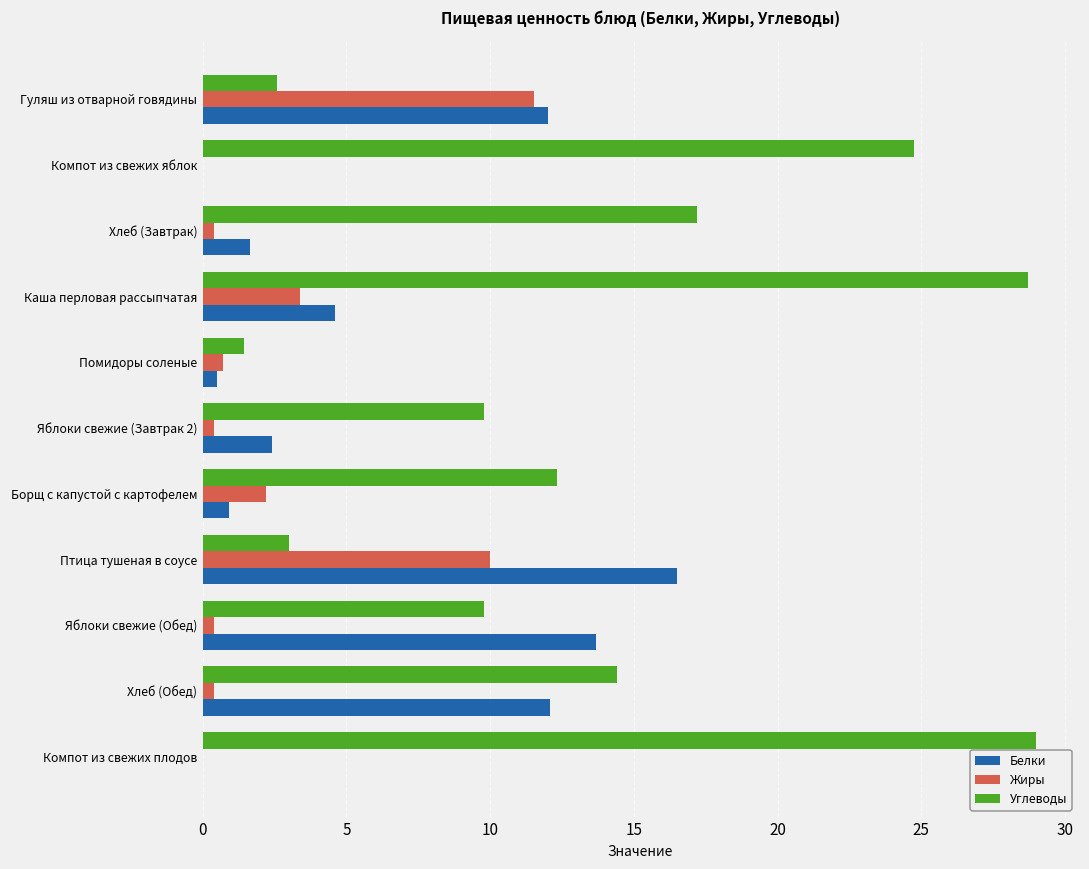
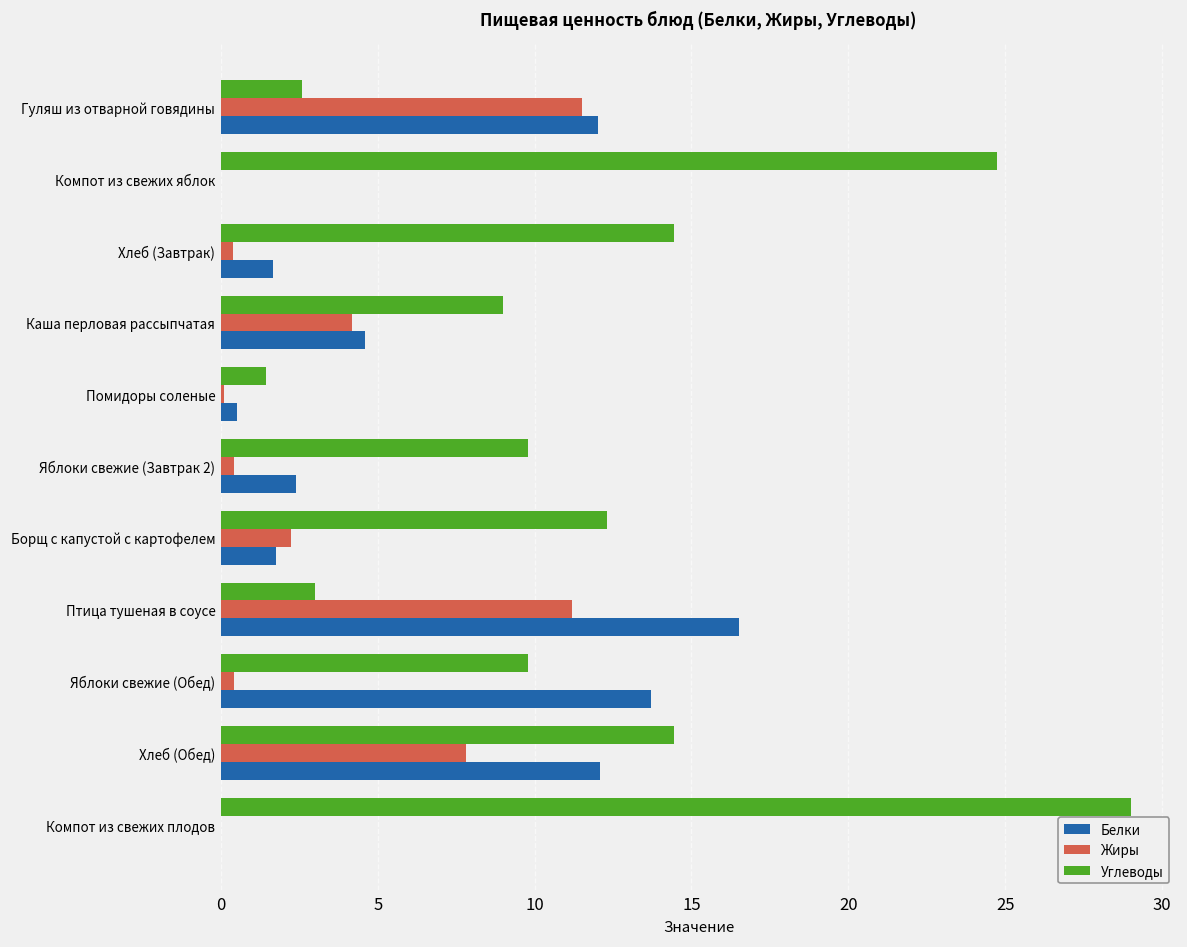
Углеводы, Хлеб (Завтрак): 17.2 -> 14.4
Углеводы, Каша перловая рассыпчатая: 28.7 -> 9.0
Жиры, Каша перловая рассыпчатая: 3.4 -> 4.2
Жиры, Помидоры соленые: 0.7 -> 0.1
Белки, Борщ с капустой с картофелем: 0.9 -> 1.8
Жиры, Птица тушеная в соусе: 10.0 -> 11.2
Жиры, Хлеб (Обед): 0.4 -> 7.8
